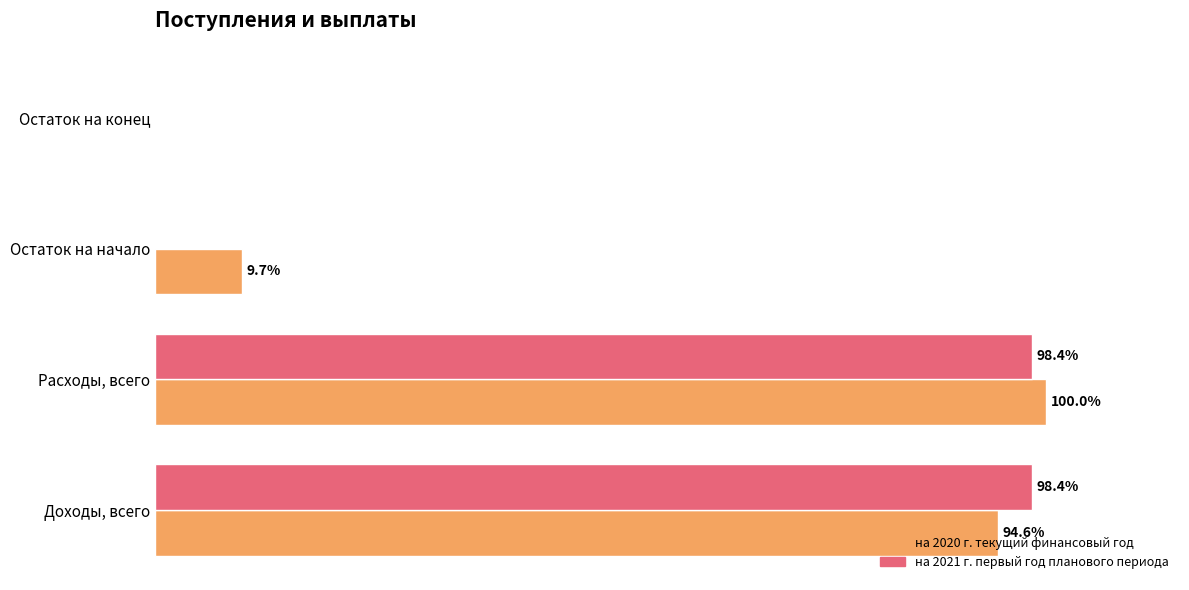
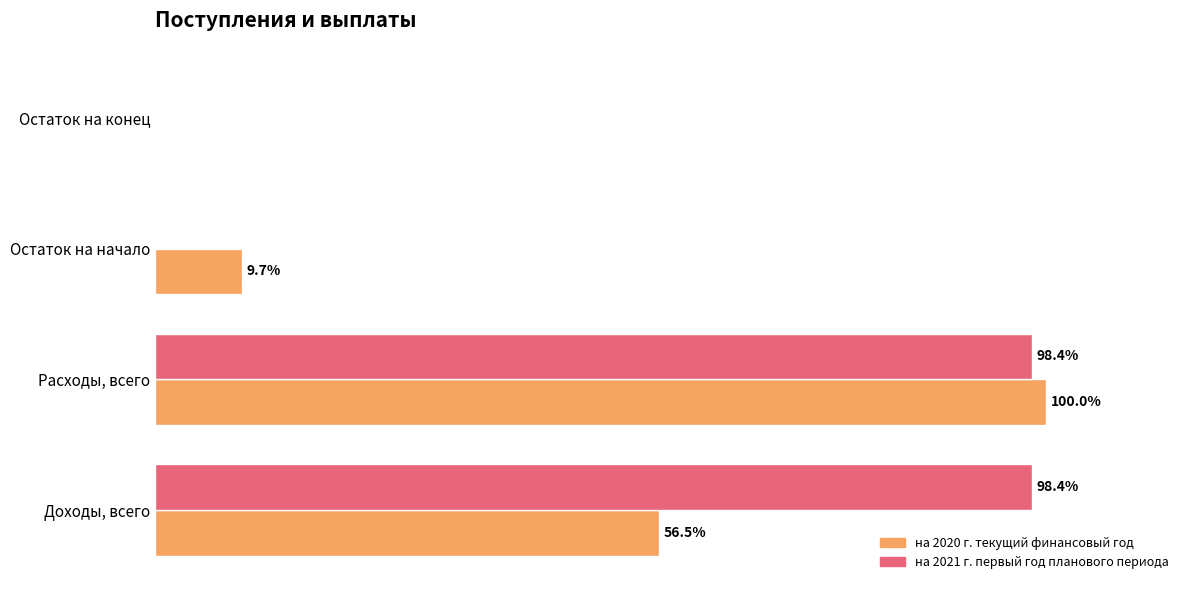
на 2020 г. текущий финансовый год, Доходы, всего: 94.6% -> 56.5%
